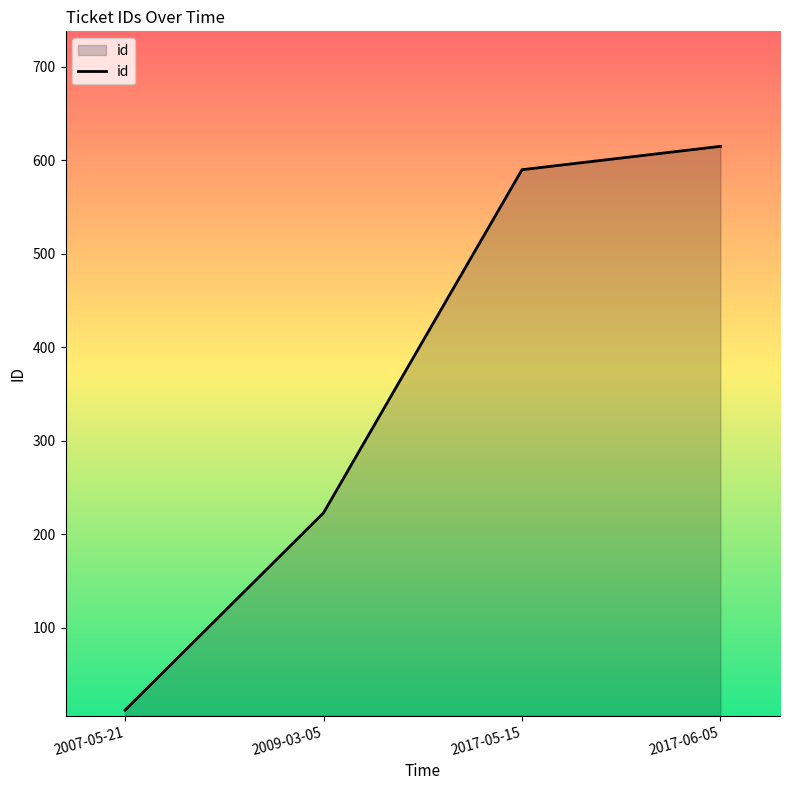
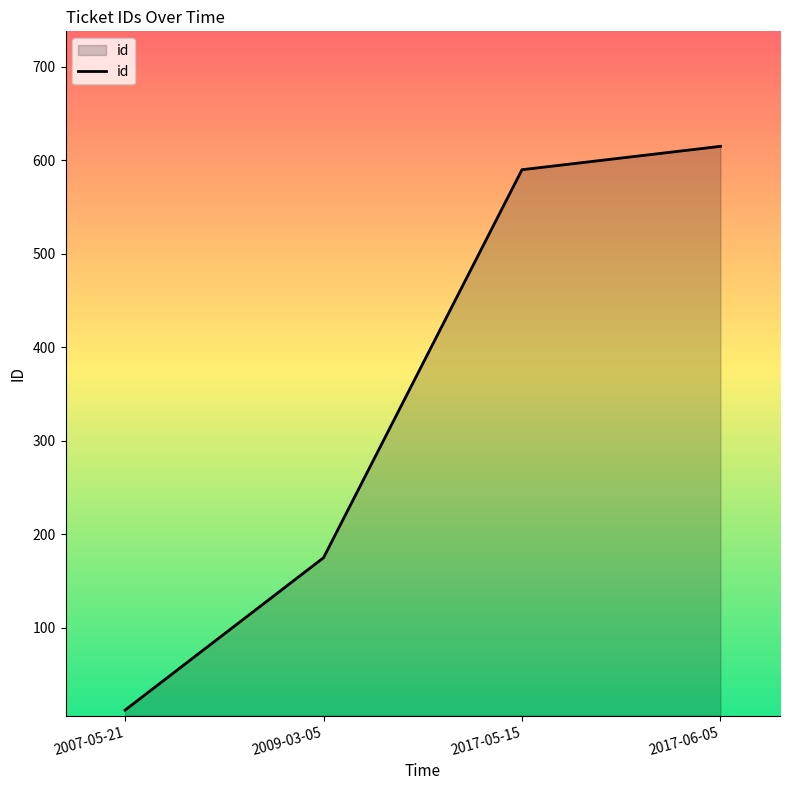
2009-03-05: 220 -> 180
